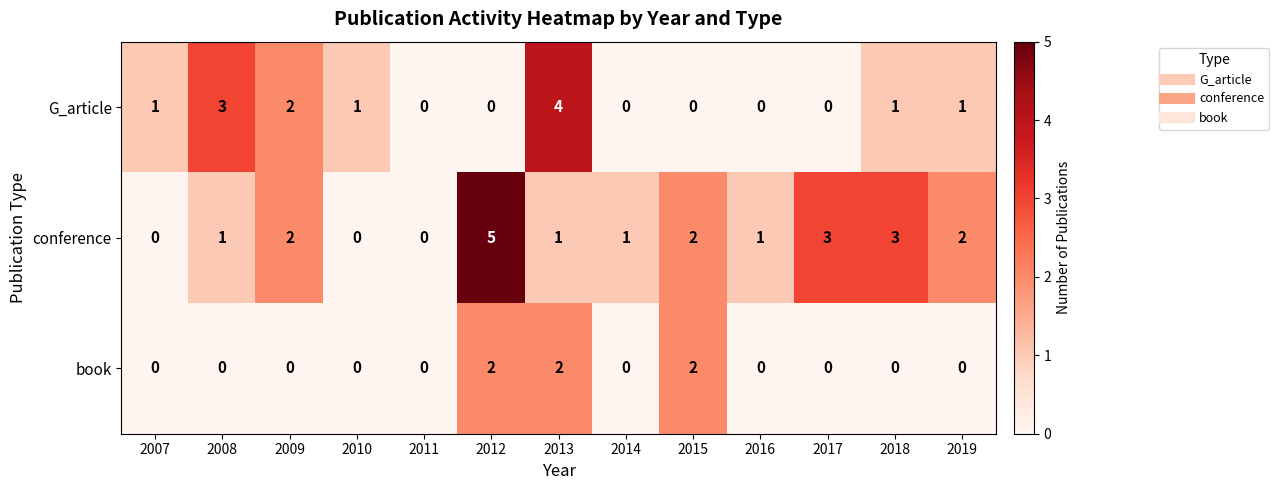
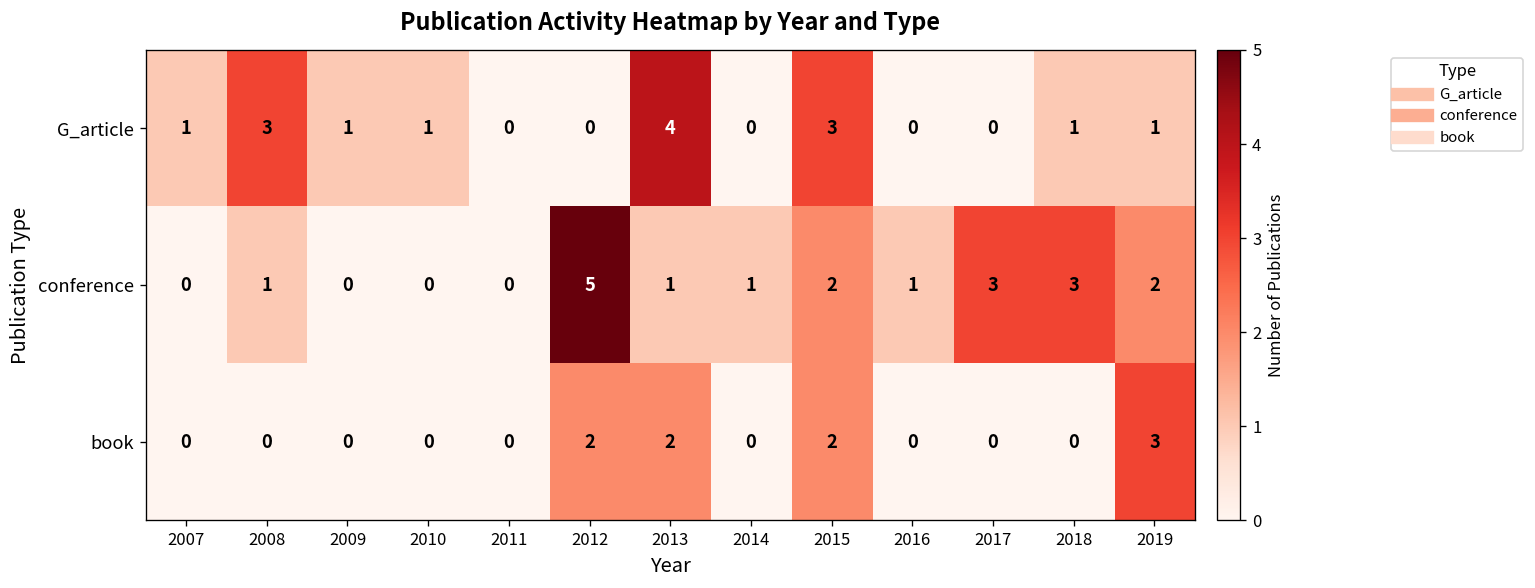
G_article, 2009: 2 -> 1
G_article, 2015: 0 -> 3
conference, 2009: 2 -> 0
book, 2019: 0 -> 3
